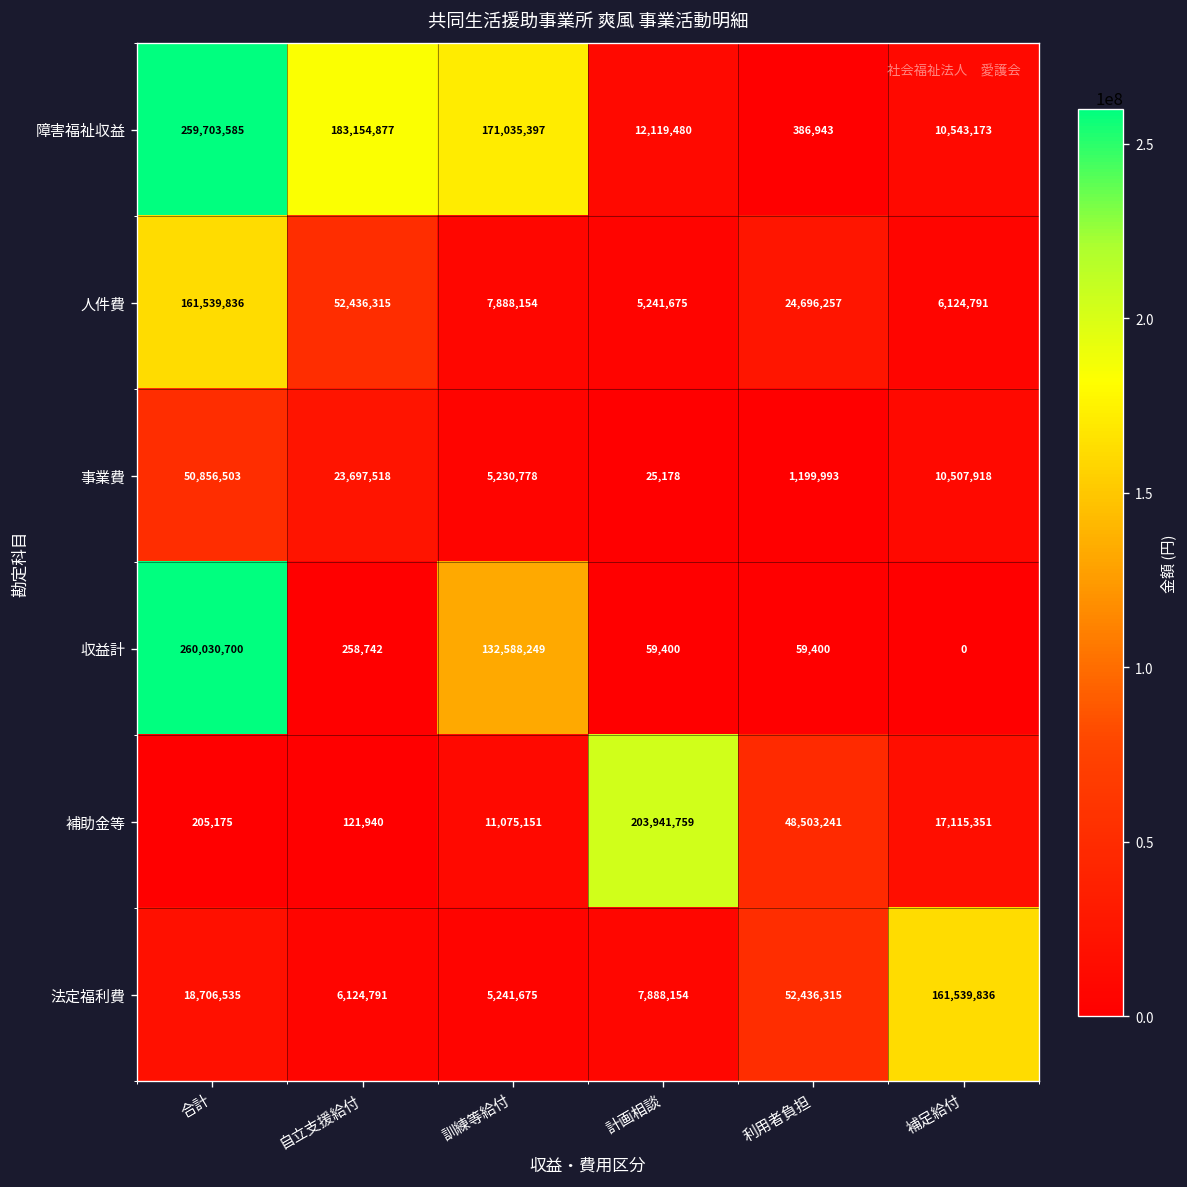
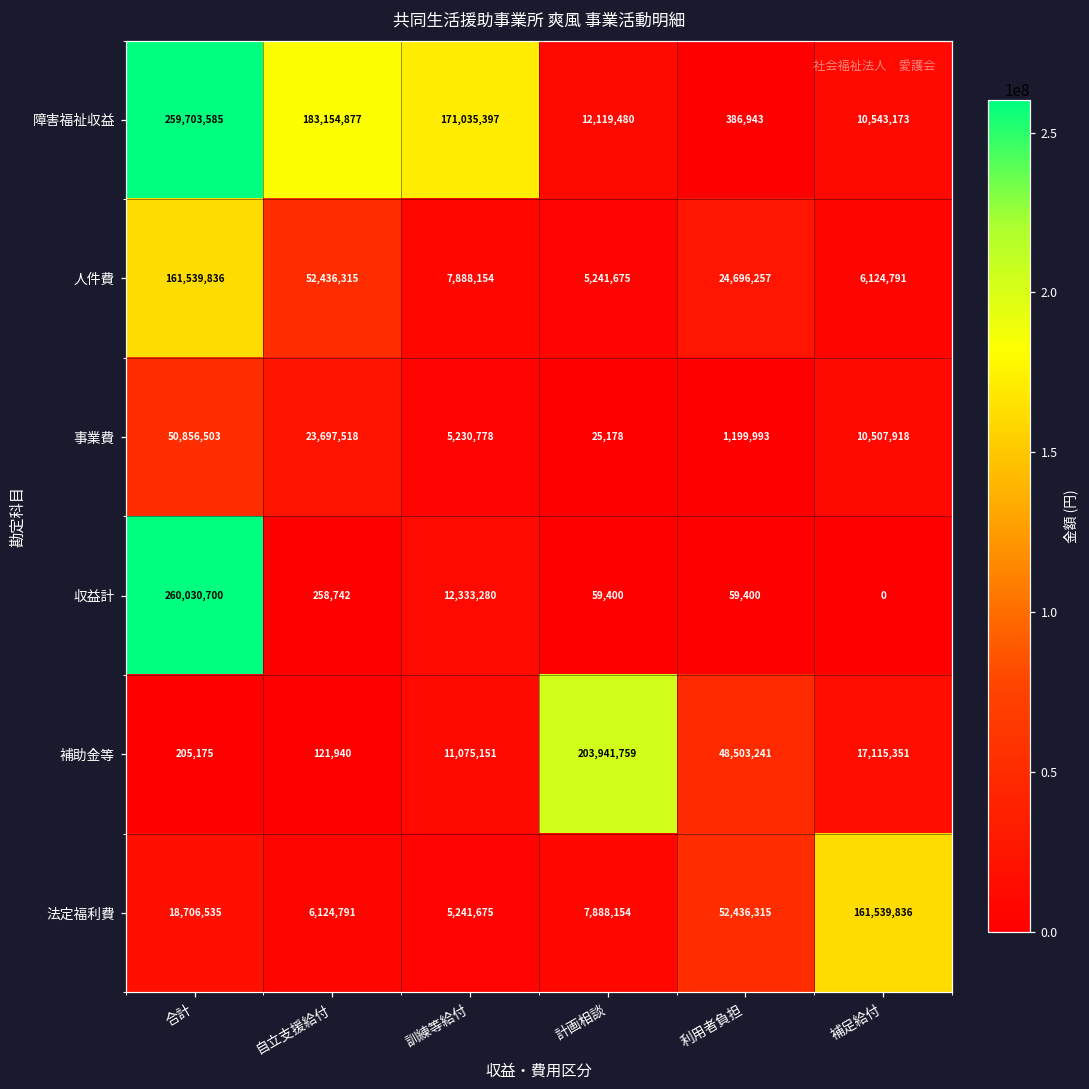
収益計, 訓練等給付: 132,588,249 -> 12,333,280
